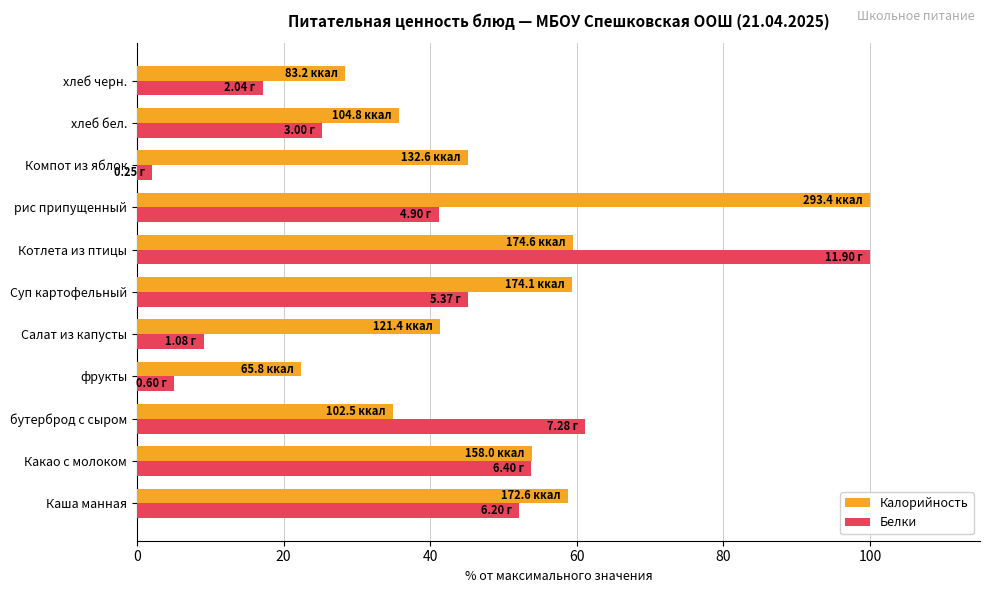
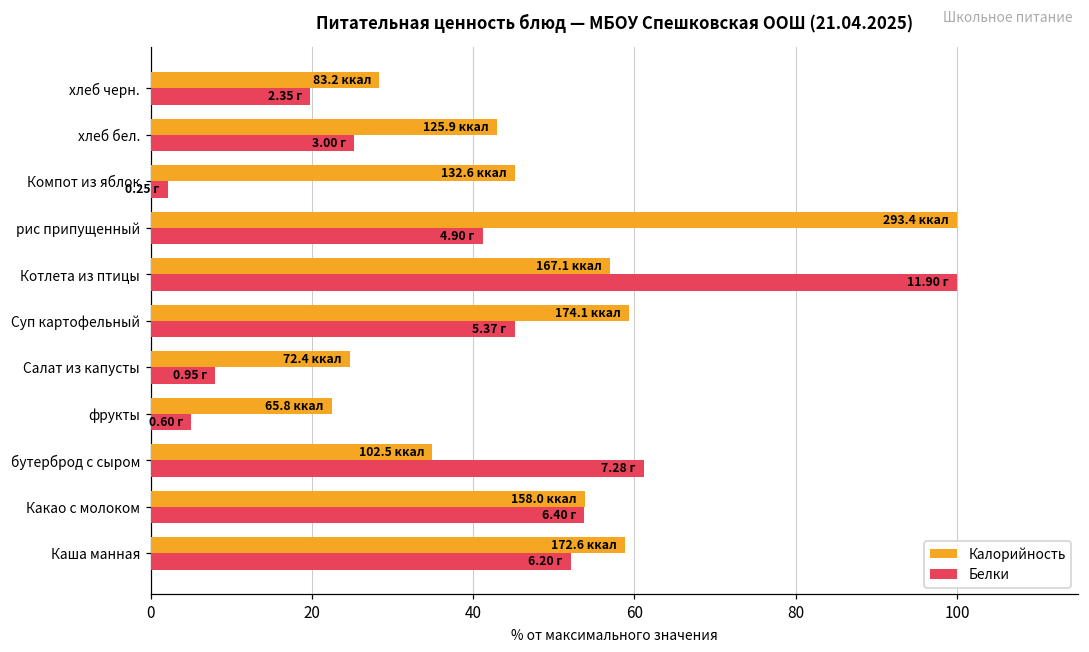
Белки, хлеб черн.: 2.04 -> 2.35
Калорийность, хлеб бел.: 104.8 -> 125.9
Калорийность, Котлета из птицы: 174.6 -> 167.1
Калорийность, Салат из капусты: 121.4 -> 72.4
Белки, Салат из капусты: 1.08 -> 0.95
